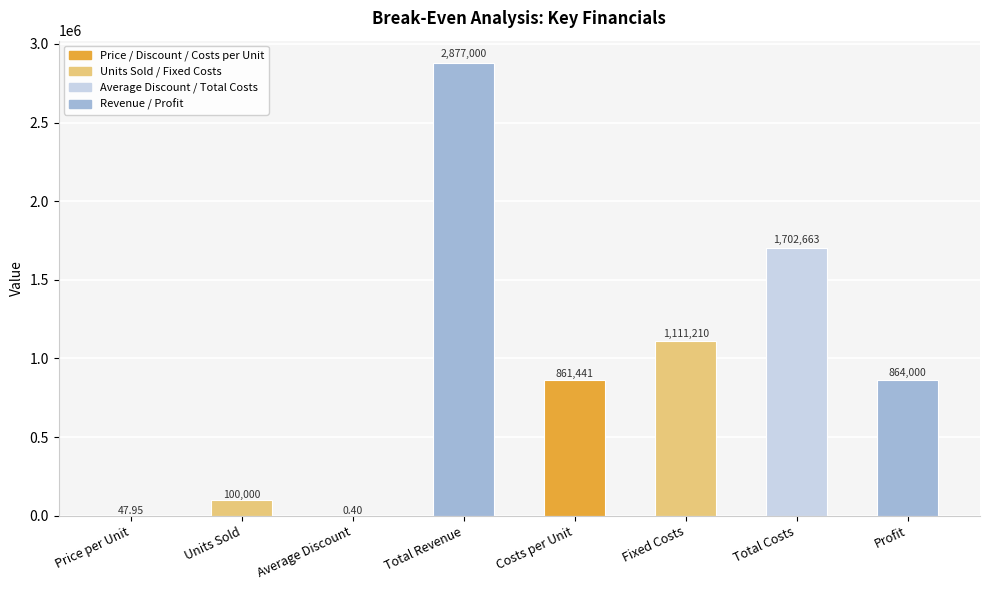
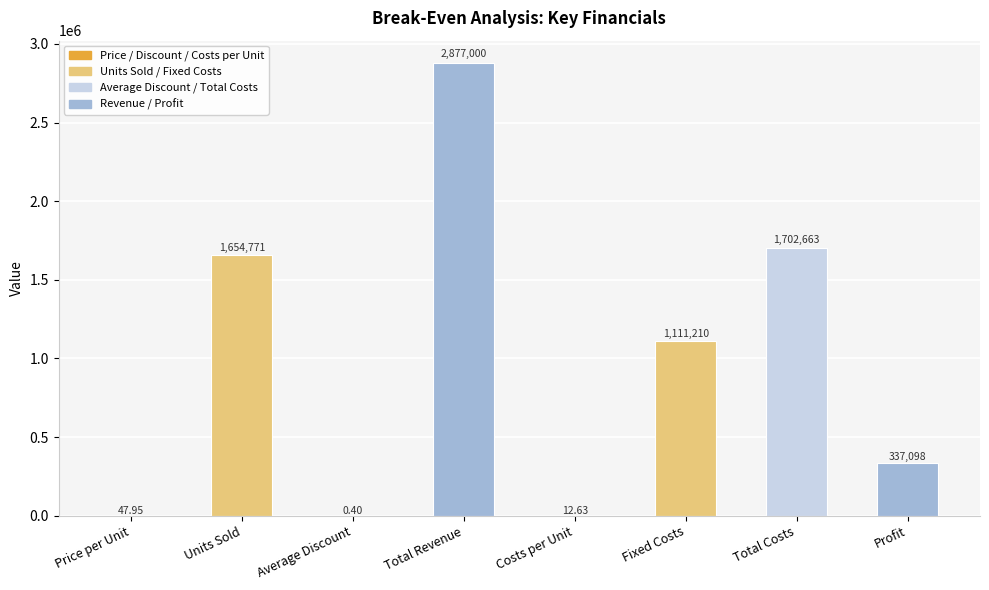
Units Sold: 100,000 -> 1,654,771
Costs per Unit: 861,441 -> 12.63
Profit: 864,000 -> 337,098
